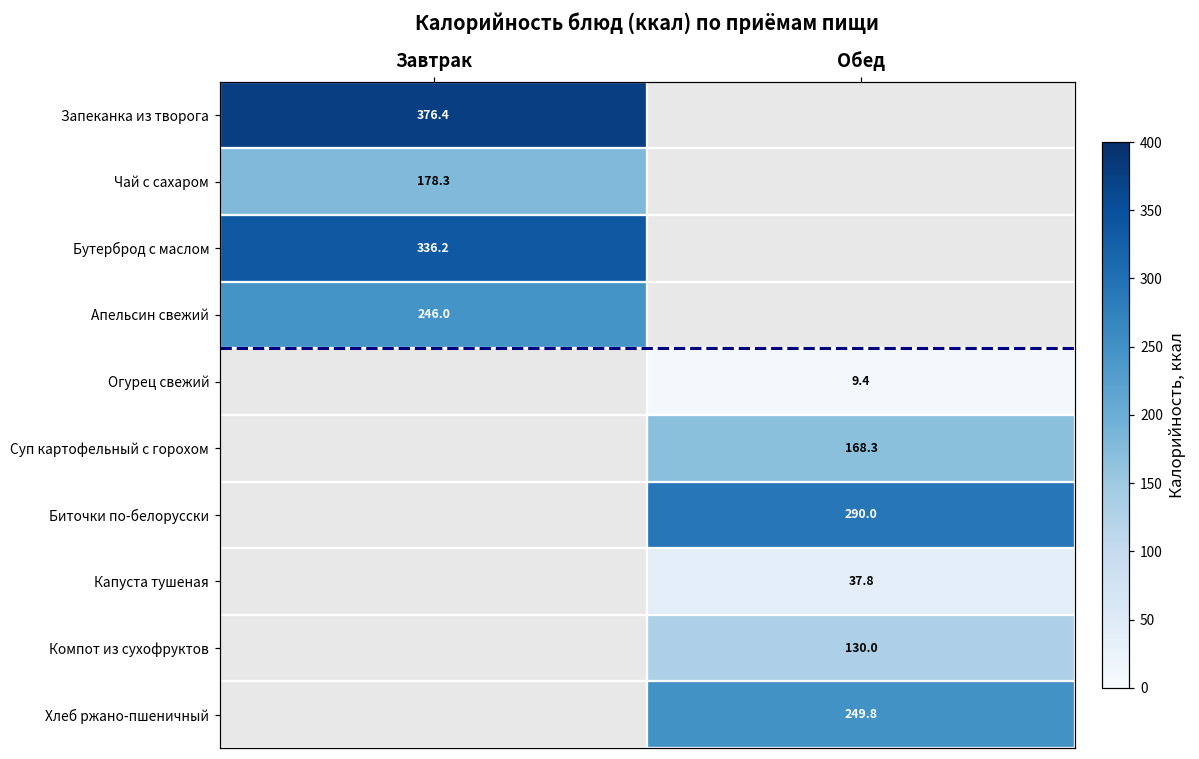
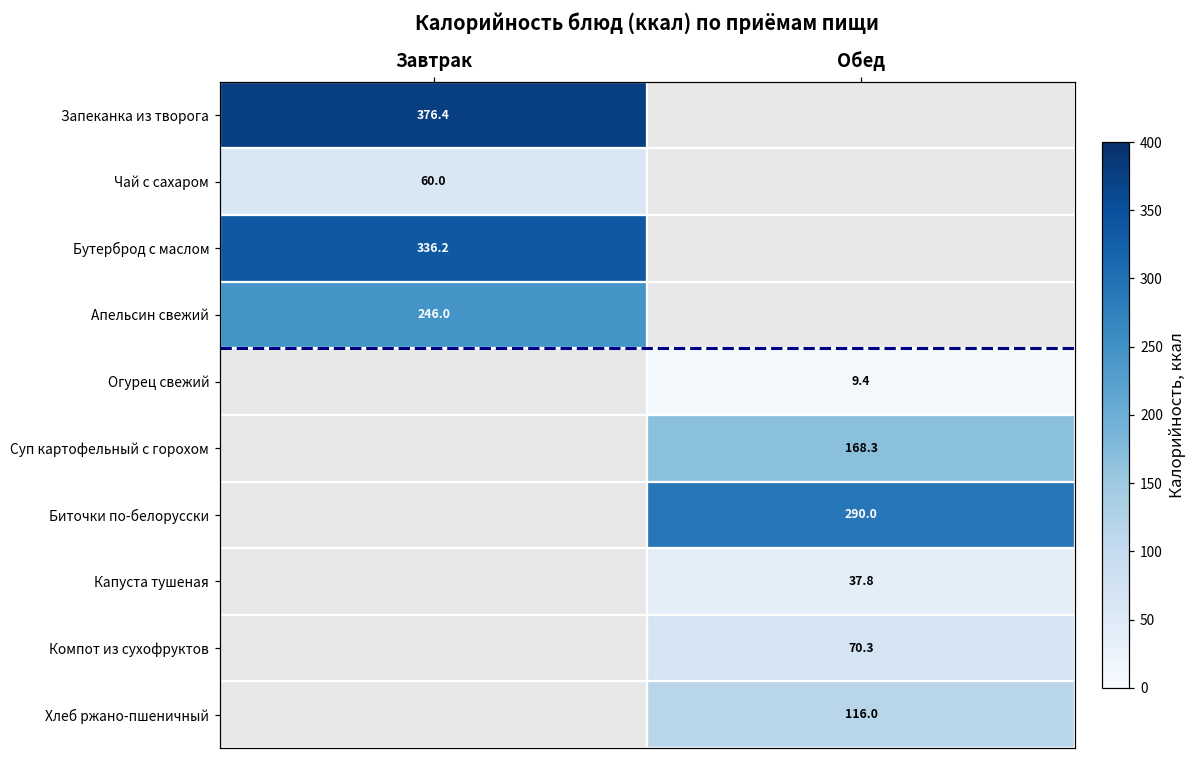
Чай с сахаром, Завтрак: 178.3 -> 60.0
Компот из сухофруктов, Обед: 130.0 -> 70.3
Хлеб ржано-пшеничный, Обед: 249.8 -> 116.0
